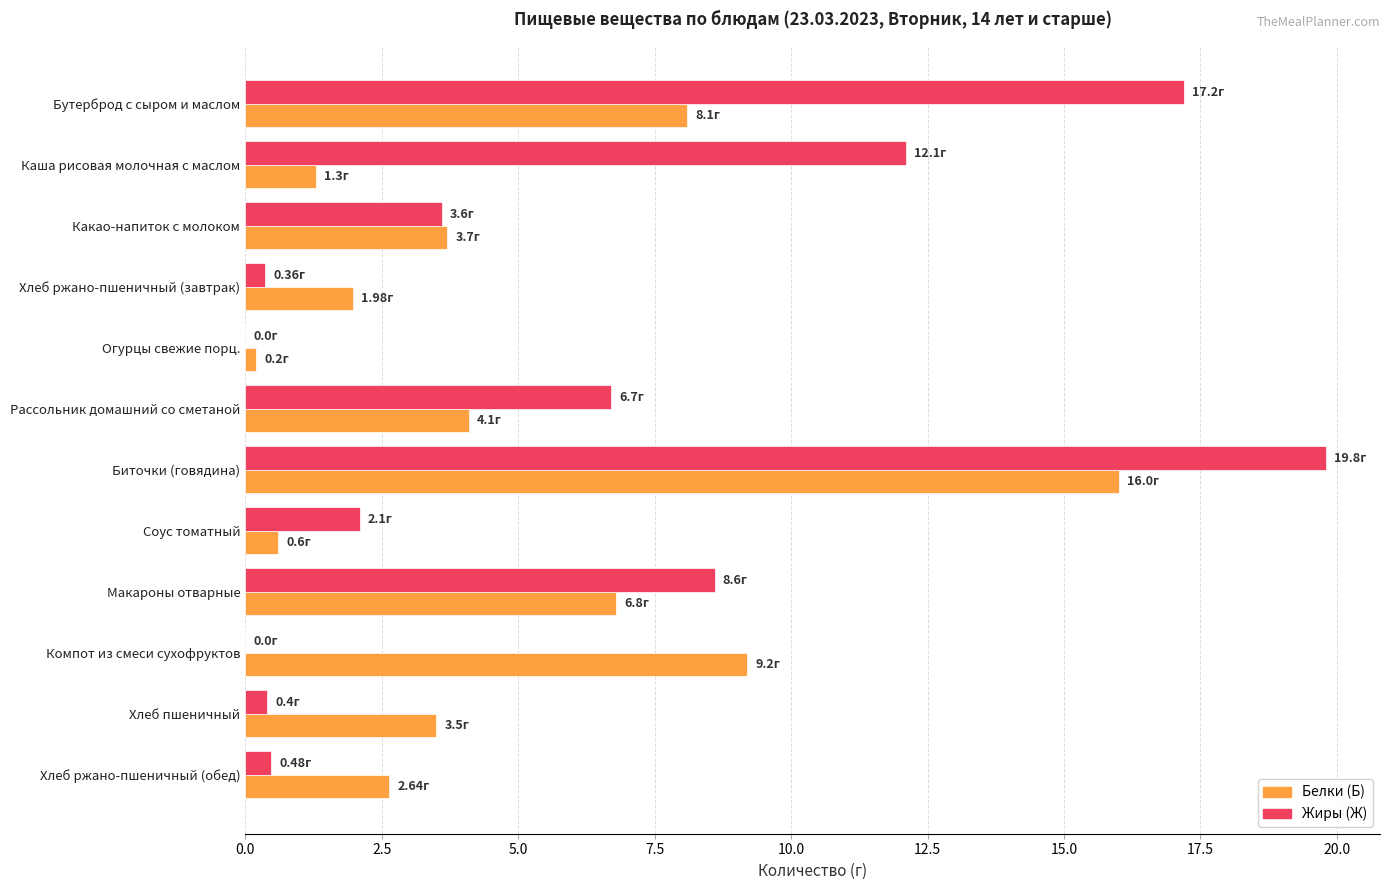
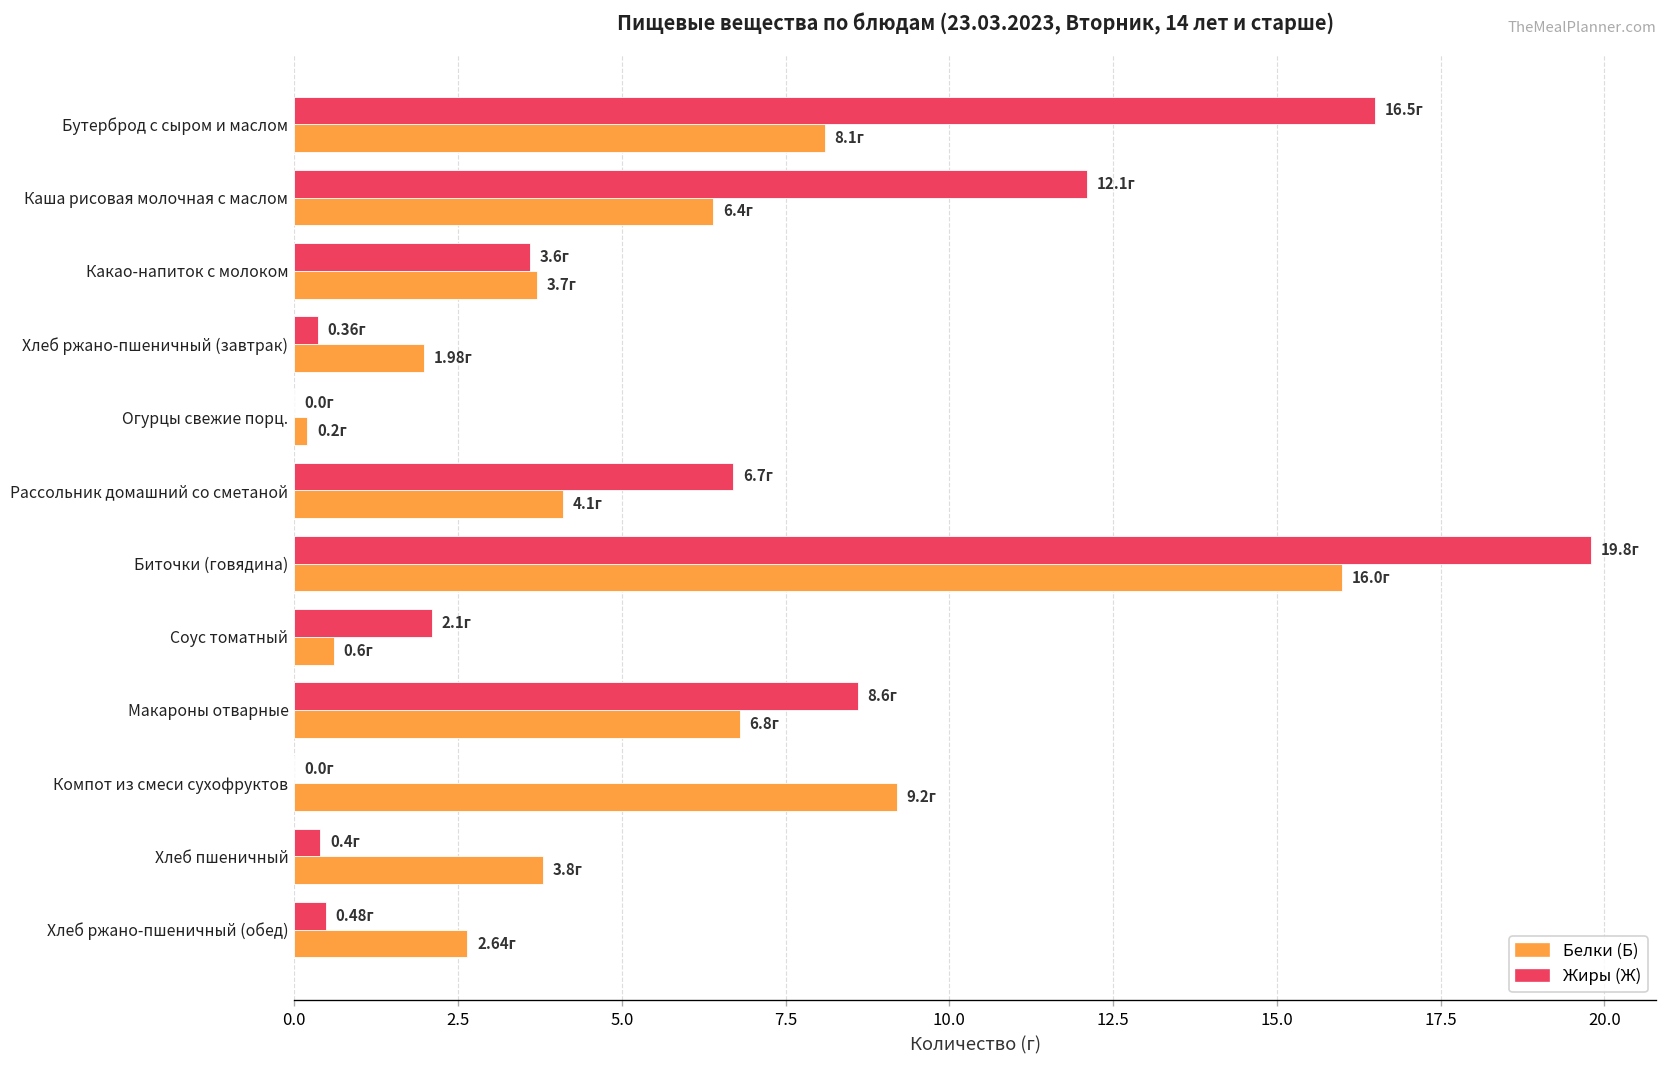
Жиры (Ж), Бутерброд с сыром и маслом: 17.2г -> 16.5г
Белки (Б), Каша рисовая молочная с маслом: 1.3г -> 6.4г
Белки (Б), Хлеб пшеничный: 3.5г -> 3.8г
